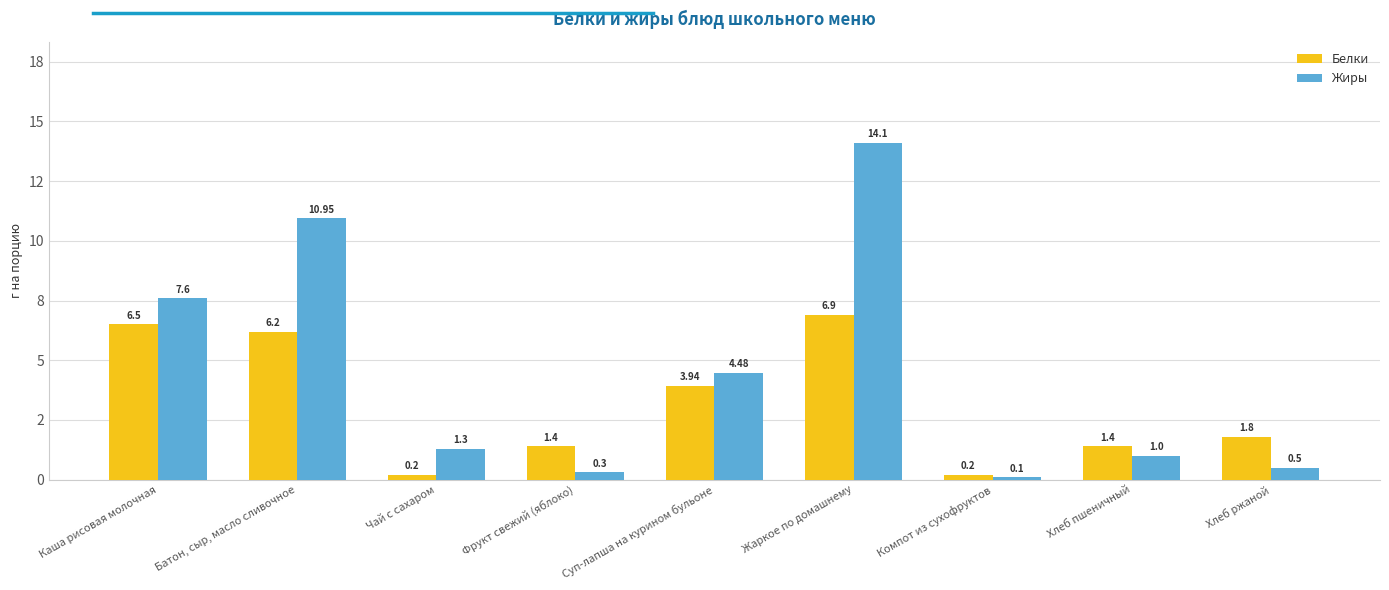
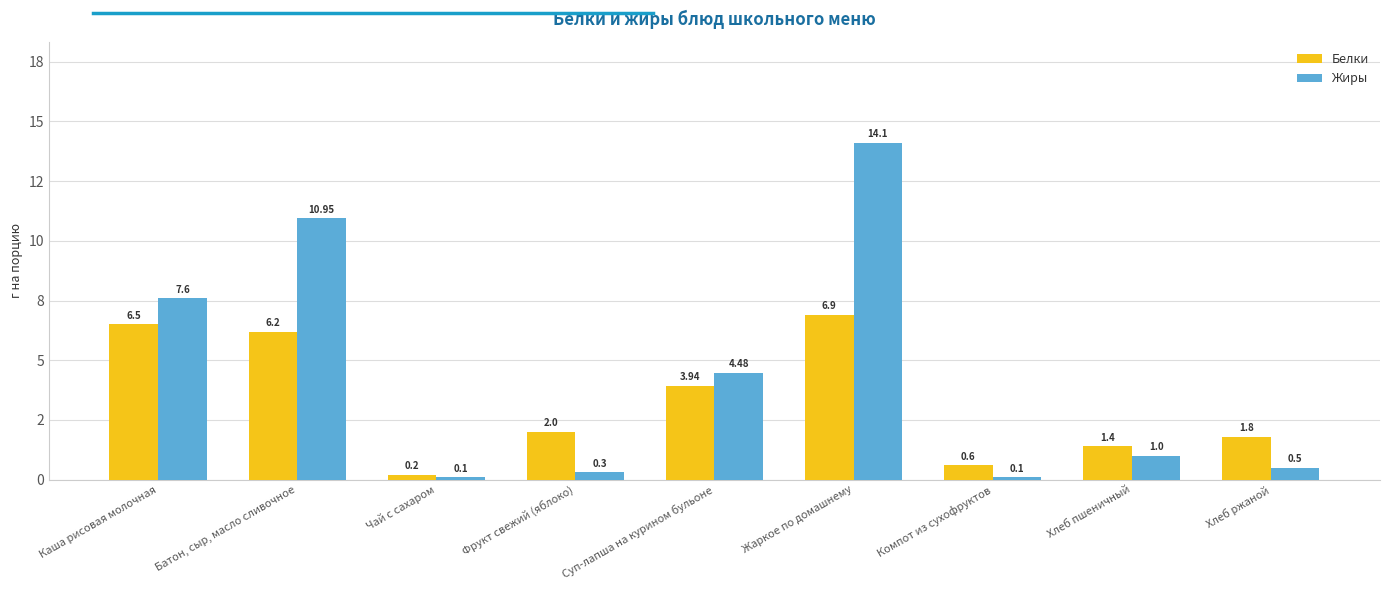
Жиры, Чай с сахаром: 1.3 -> 0.1
Белки, Фрукт свежий (яблоко): 1.4 -> 2.0
Белки, Компот из сухофруктов: 0.2 -> 0.6
